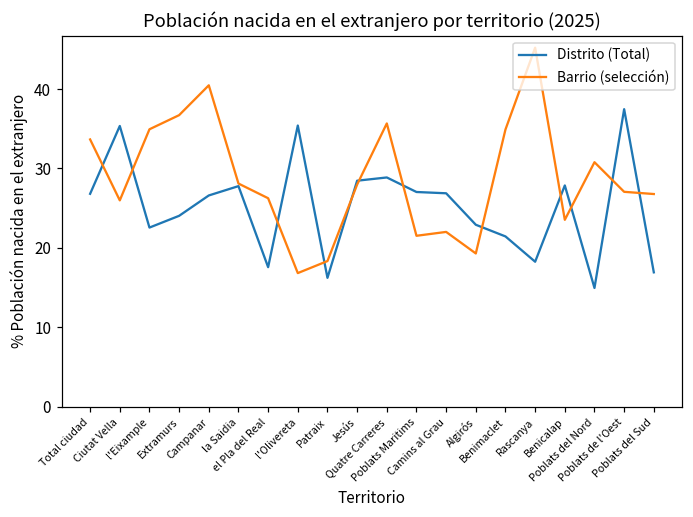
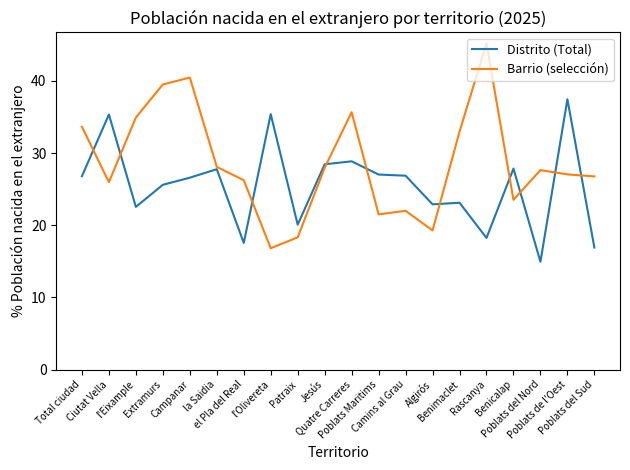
Distrito (Total), Extramurs: 24 -> 26
Barrio (selección), Extramurs: 37 -> 40
Distrito (Total), Patraix: 16 -> 20
Distrito (Total), Benimaclet: 21 -> 23
Barrio (selección), Benimaclet: 35 -> 33
Barrio (selección), Poblats del Nord: 31 -> 28
